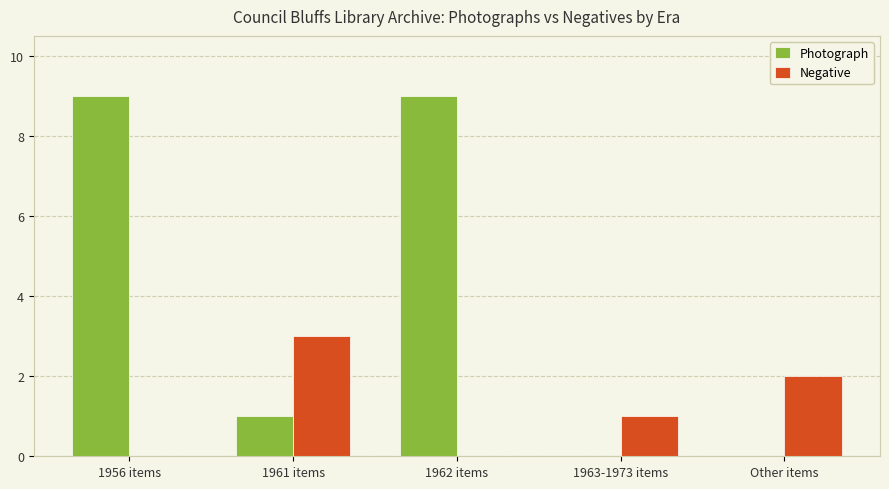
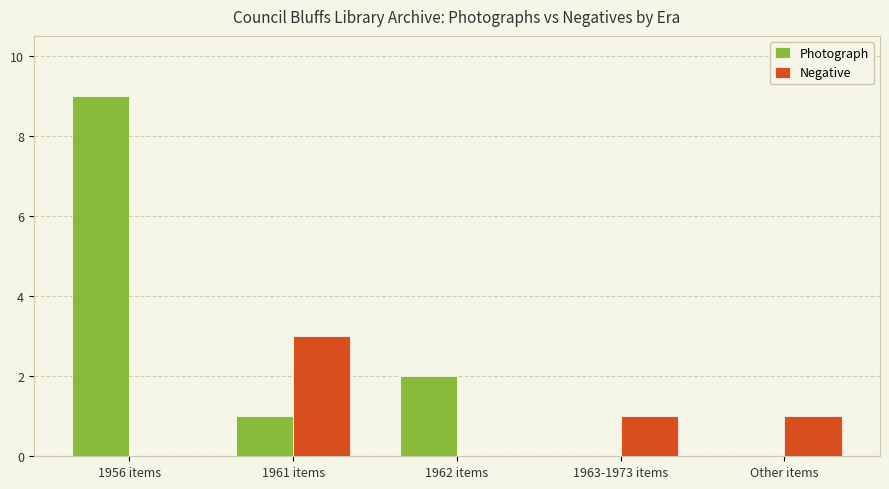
Photograph, 1962 items: 9 -> 2
Negative, Other items: 2 -> 1
